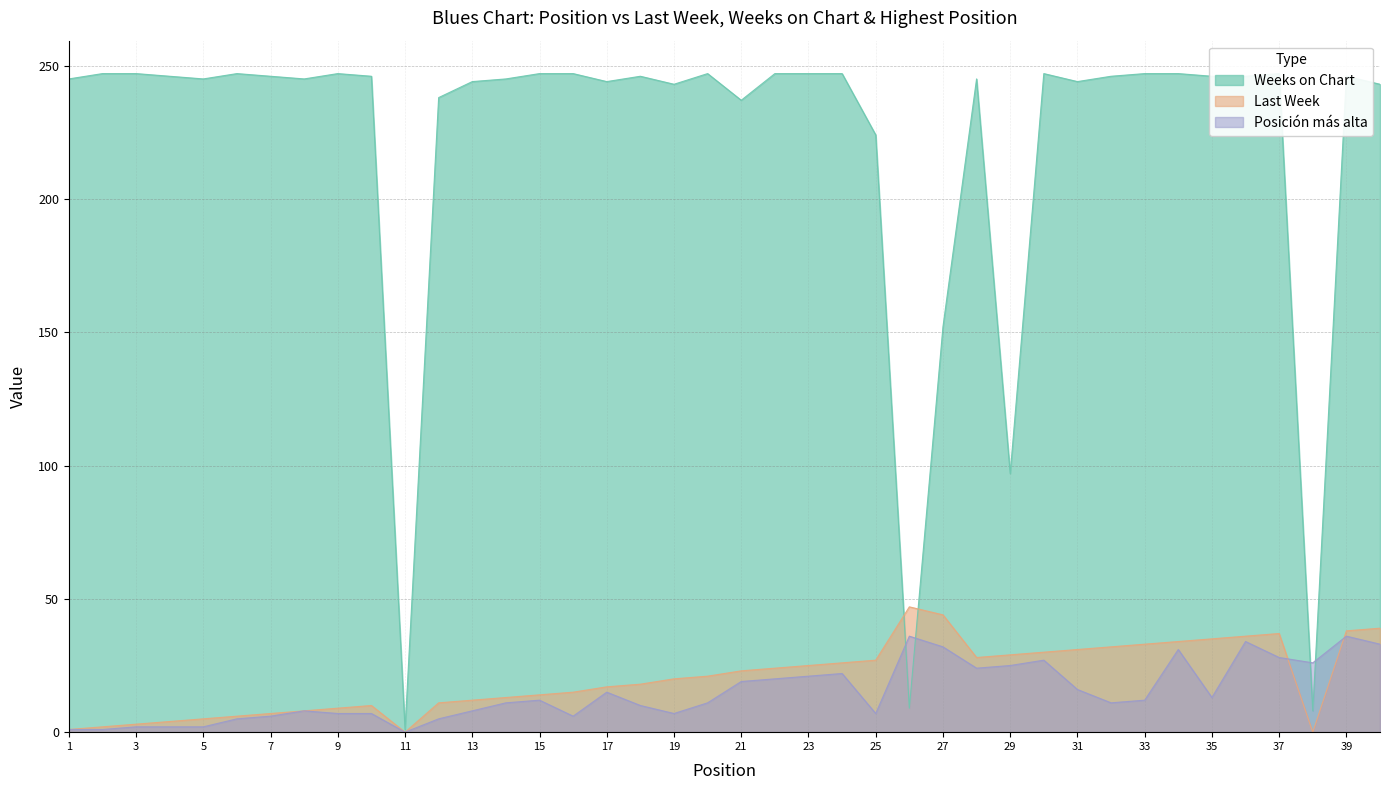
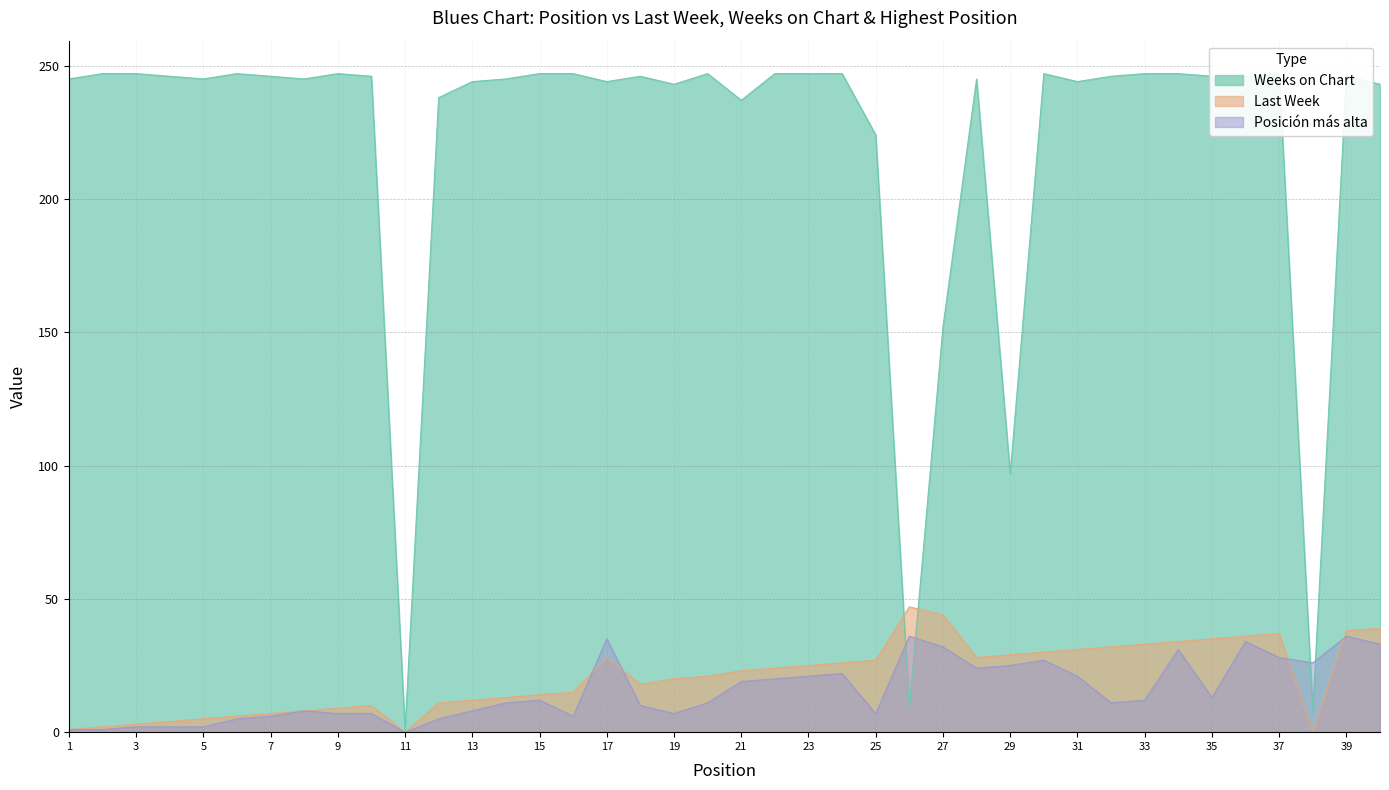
Last Week, 17: 17 -> 28
Posición más alta, 17: 15 -> 35
Posición más alta, 31: 16 -> 21
